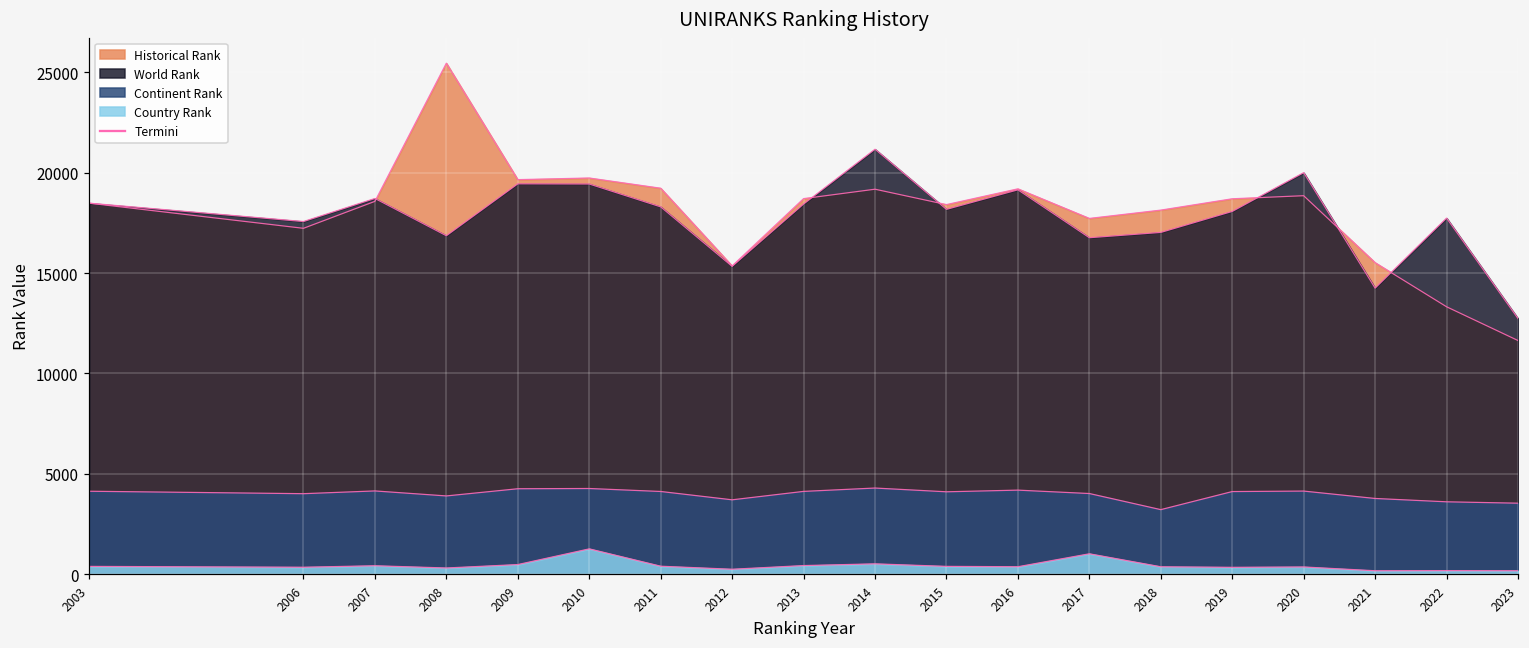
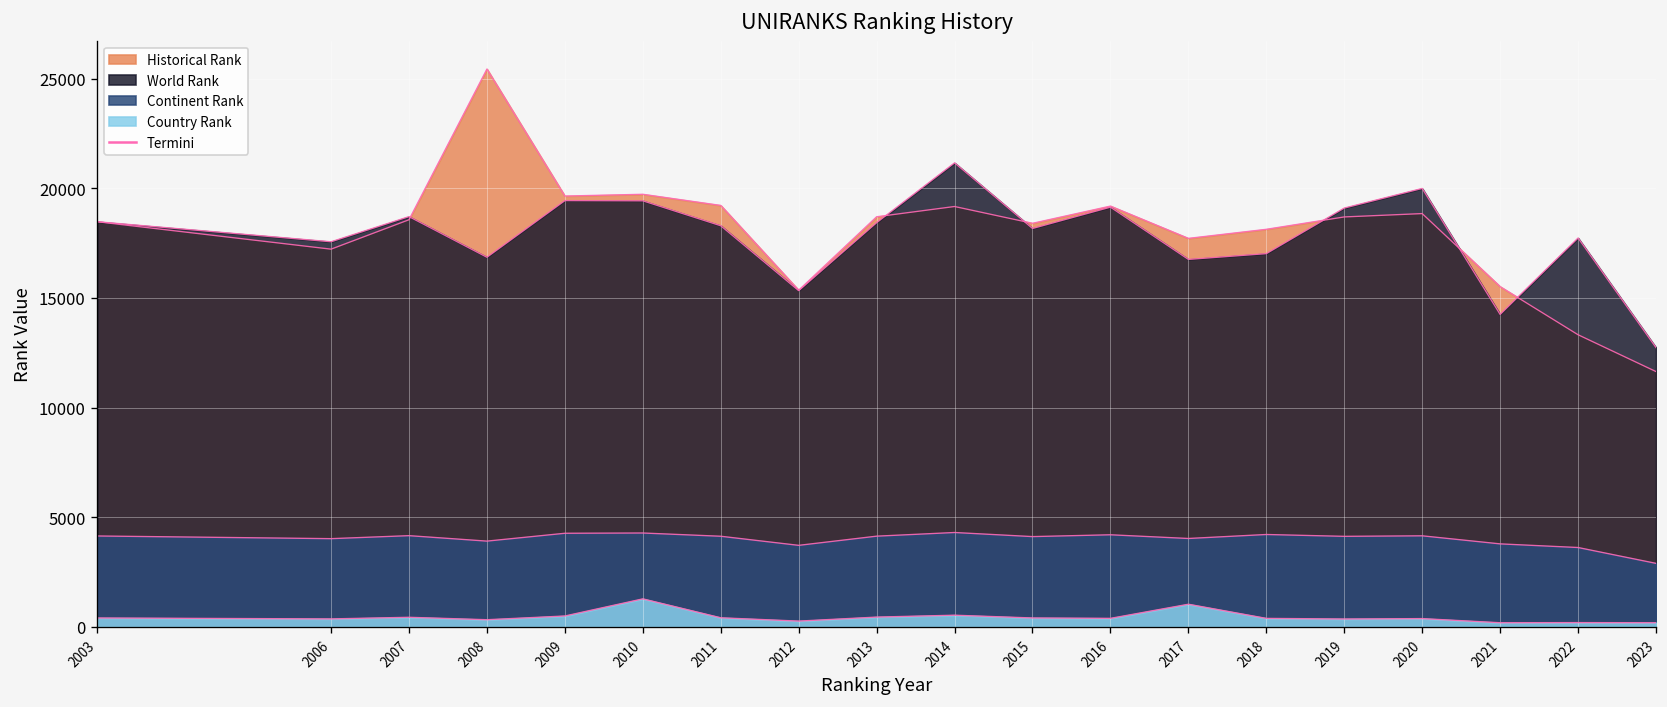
Continent Rank, 2018: 3200 -> 4200
World Rank, 2019: 18100 -> 19100
Continent Rank, 2023: 3500 -> 2900
